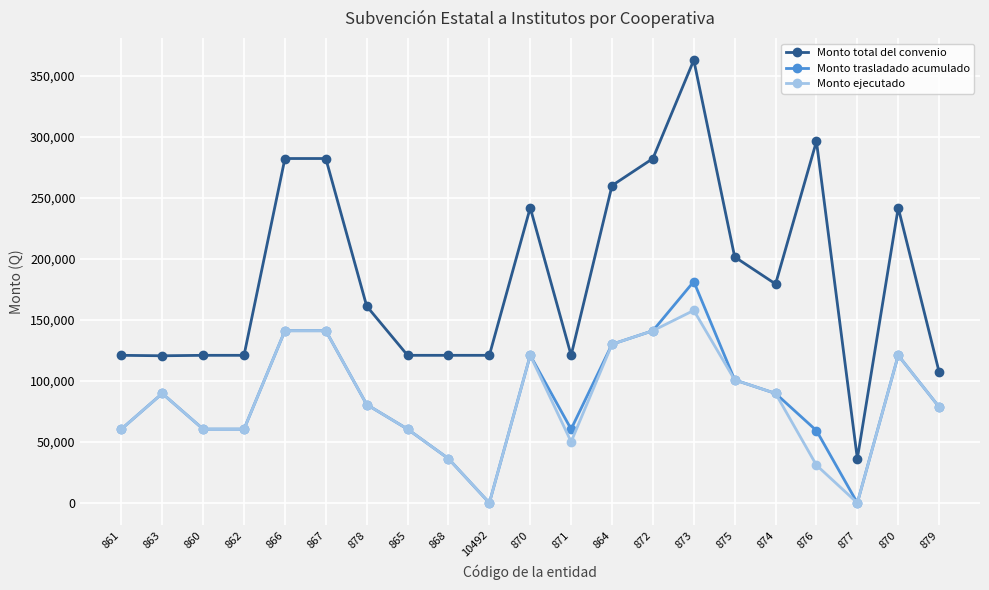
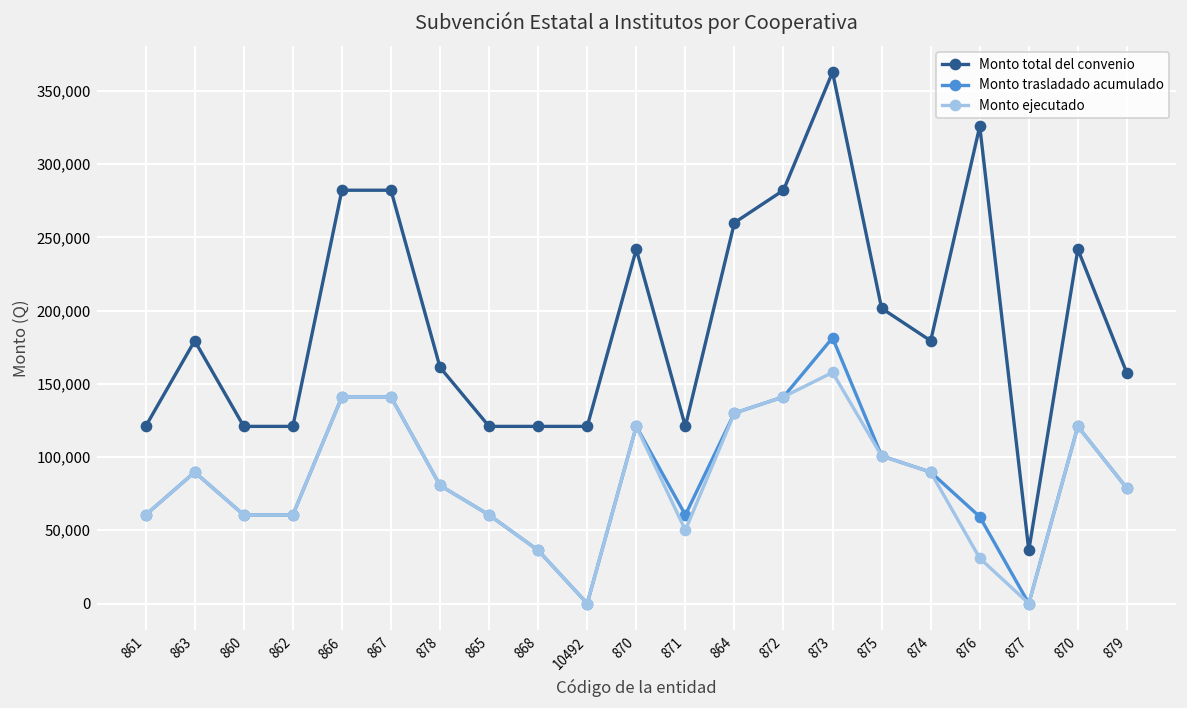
Monto total del convenio, 863: 121,000 -> 179,000
Monto total del convenio, 876: 296,000 -> 326,000
Monto total del convenio, 879: 107,000 -> 157,000
